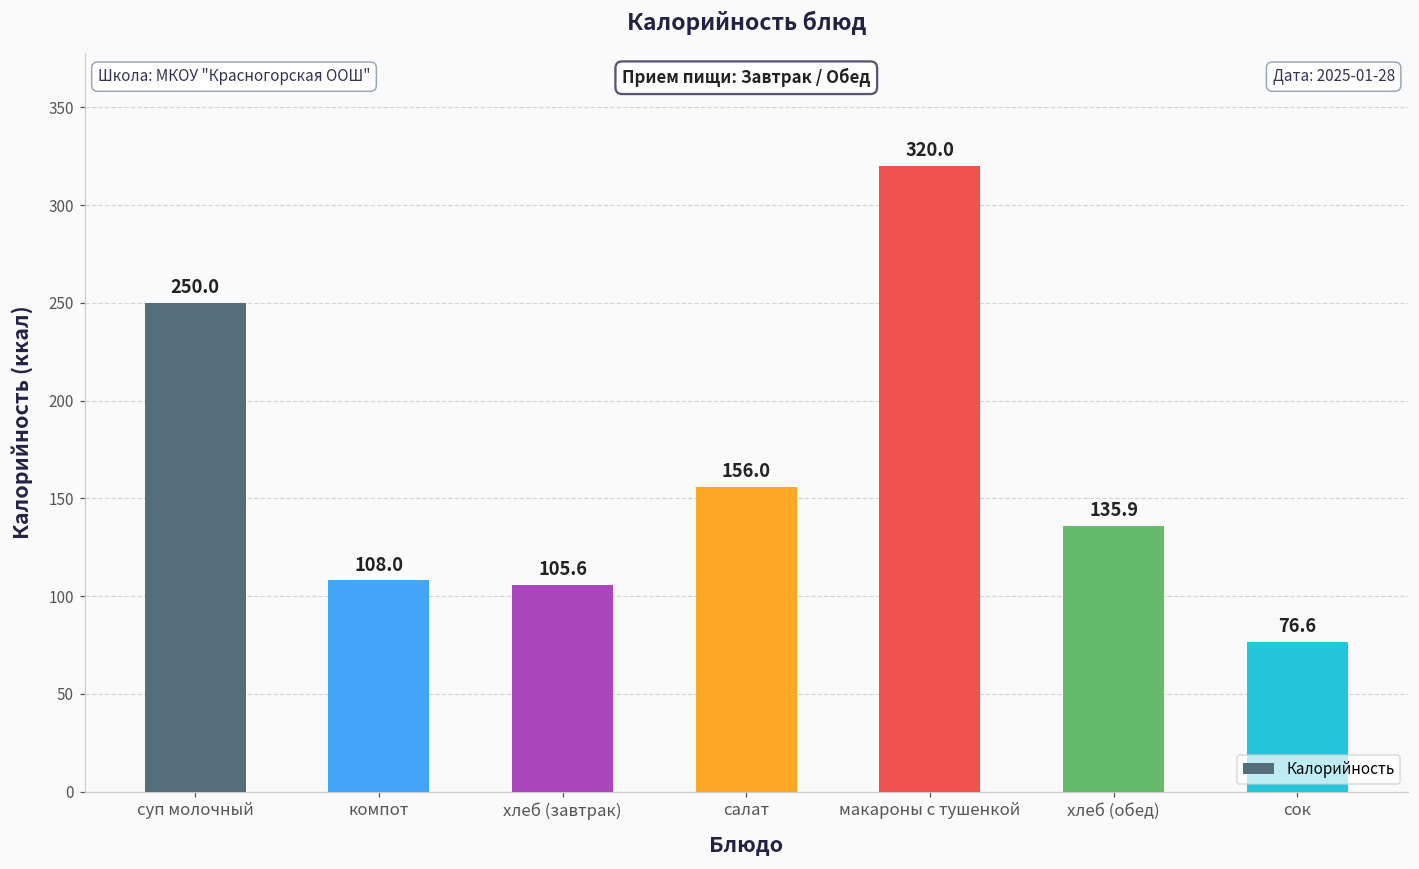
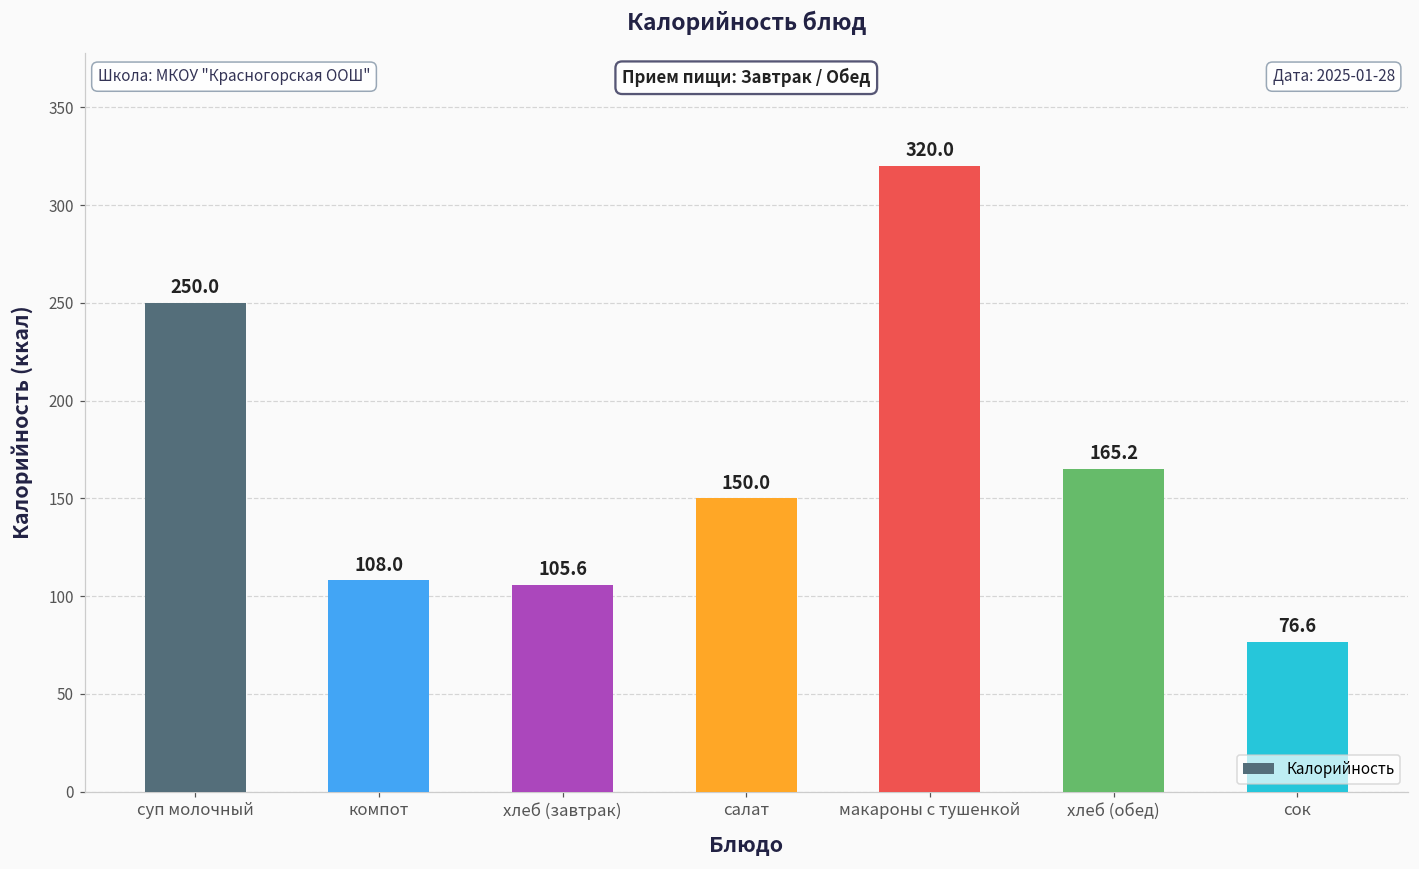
салат: 156.0 -> 150.0
хлеб (обед): 135.9 -> 165.2
